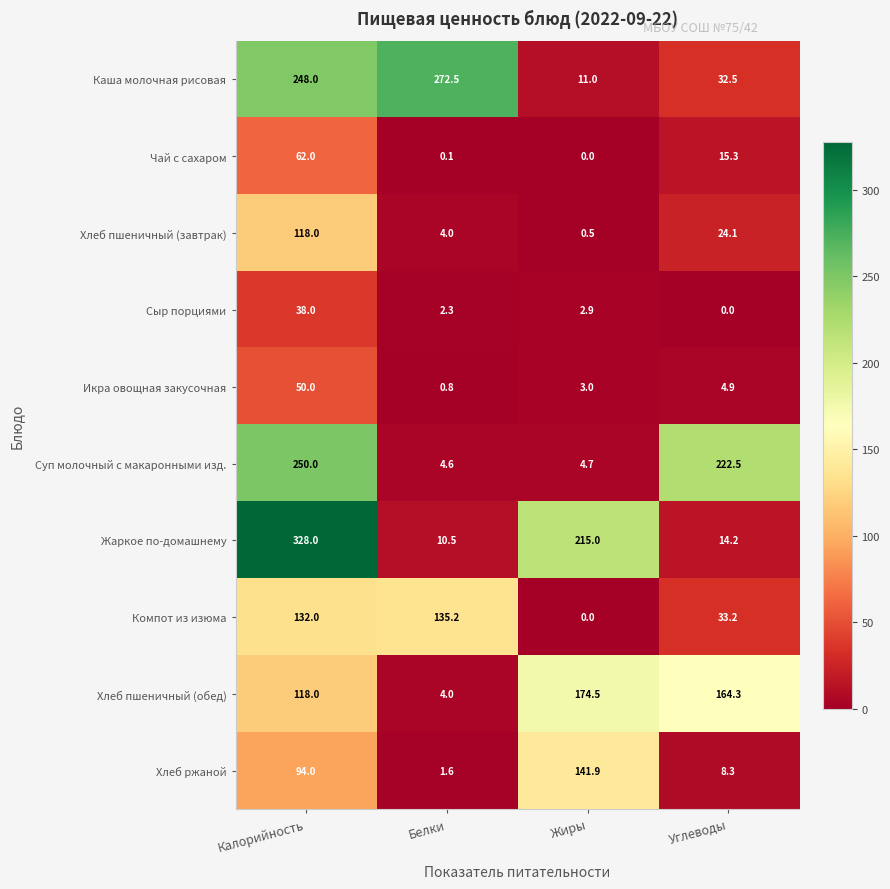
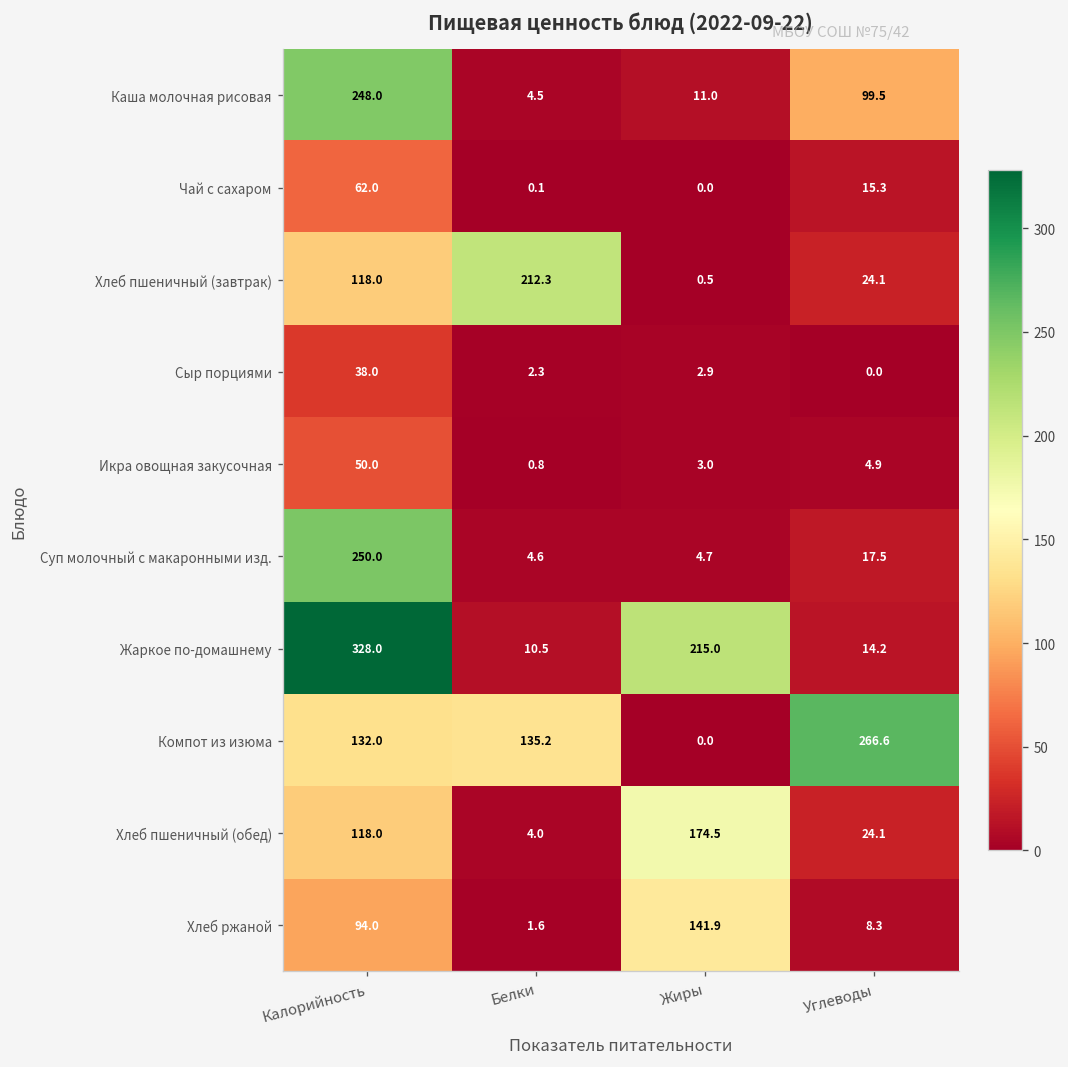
Каша молочная рисовая, Белки: 272.5 -> 4.5
Каша молочная рисовая, Углеводы: 32.5 -> 99.5
Хлеб пшеничный (завтрак), Белки: 4.0 -> 212.3
Суп молочный с макаронными изд., Углеводы: 222.5 -> 17.5
Компот из изюма, Углеводы: 33.2 -> 266.6
Хлеб пшеничный (обед), Углеводы: 164.3 -> 24.1
